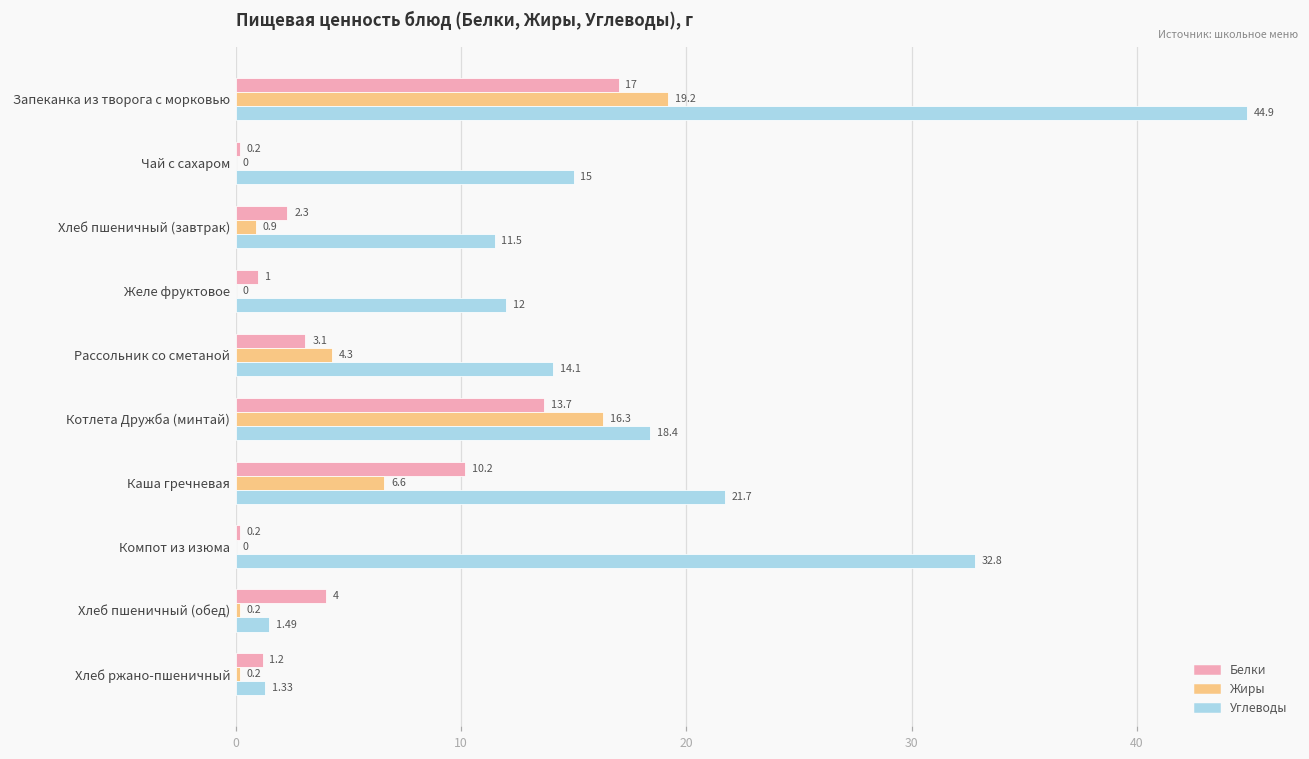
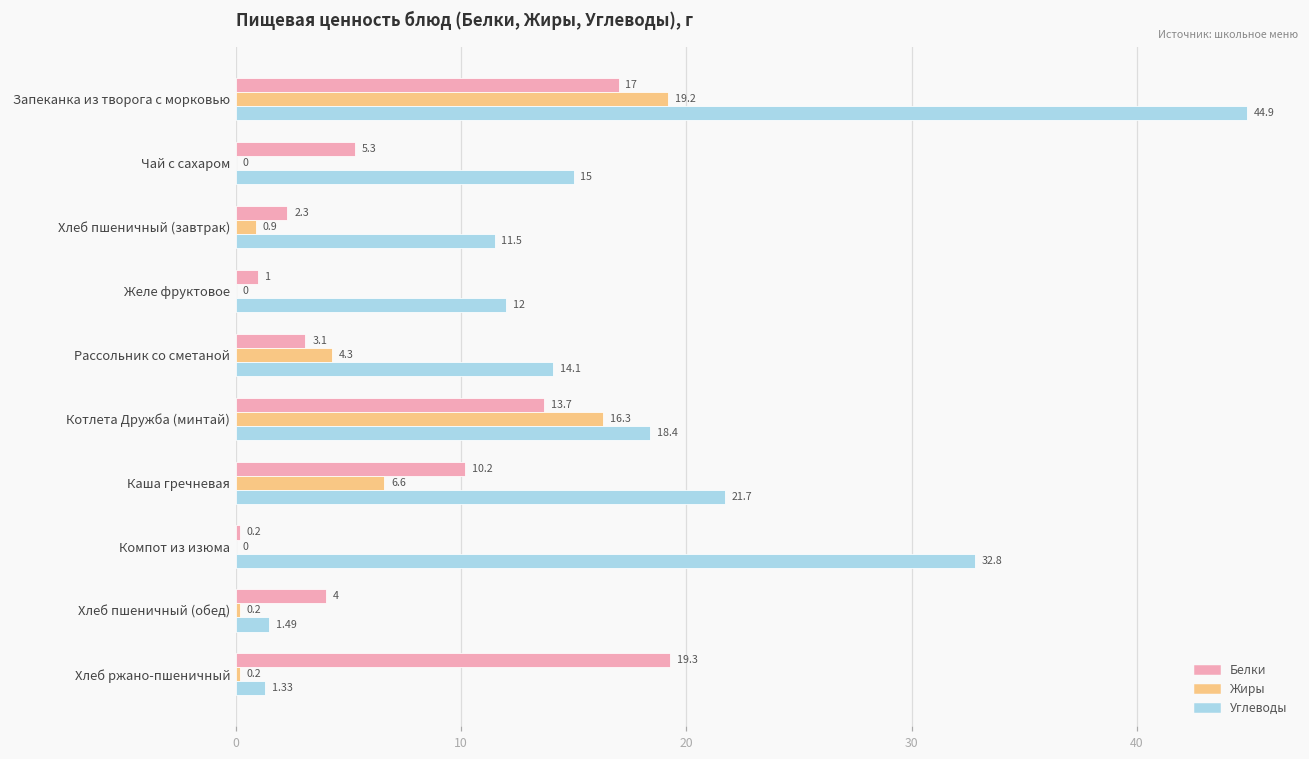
Белки, Чай с сахаром: 0.2 -> 5.3
Белки, Хлеб ржано-пшеничный: 1.2 -> 19.3
